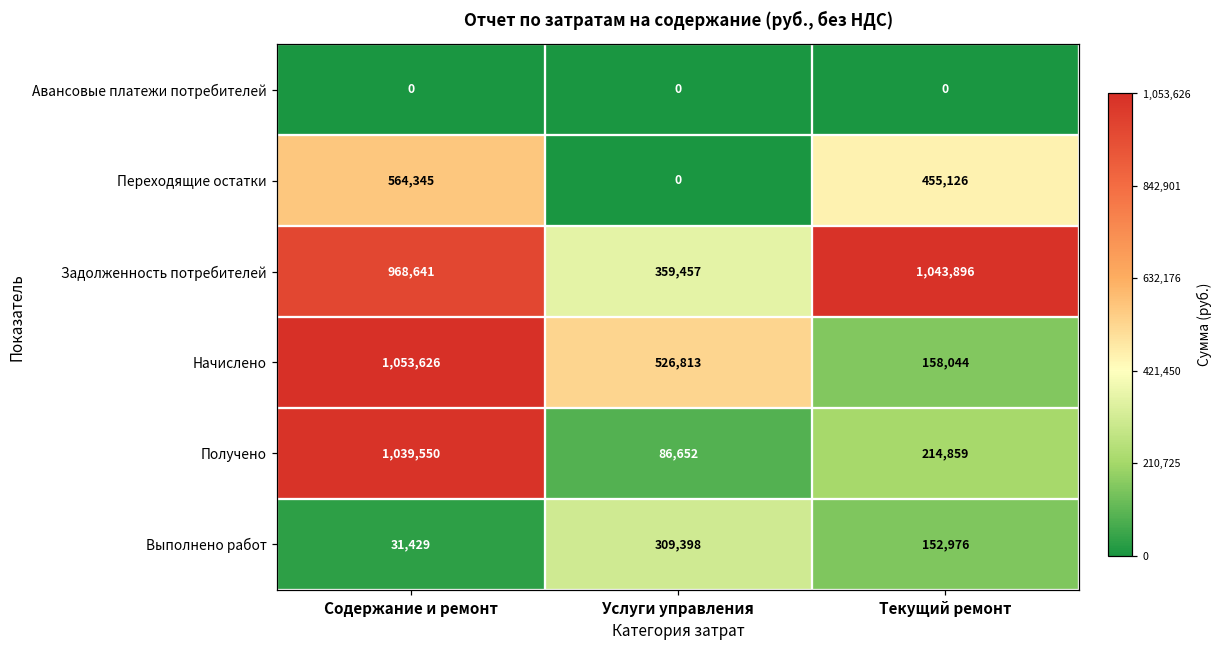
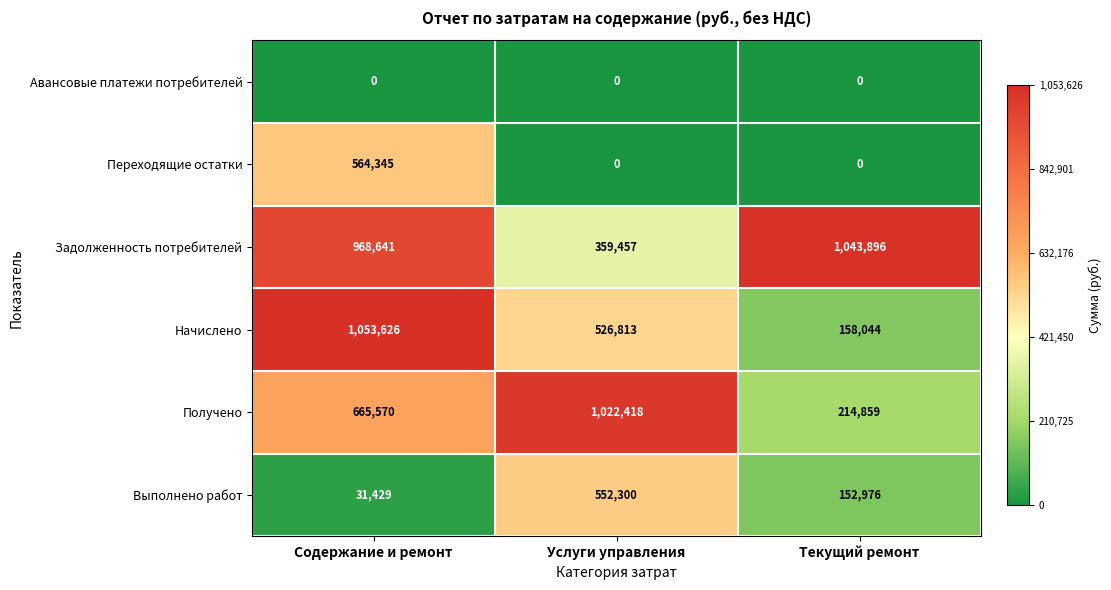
Переходящие остатки, Текущий ремонт: 455,126 -> 0
Получено, Содержание и ремонт: 1,039,550 -> 665,570
Получено, Услуги управления: 86,652 -> 1,022,418
Выполнено работ, Услуги управления: 309,398 -> 552,300
